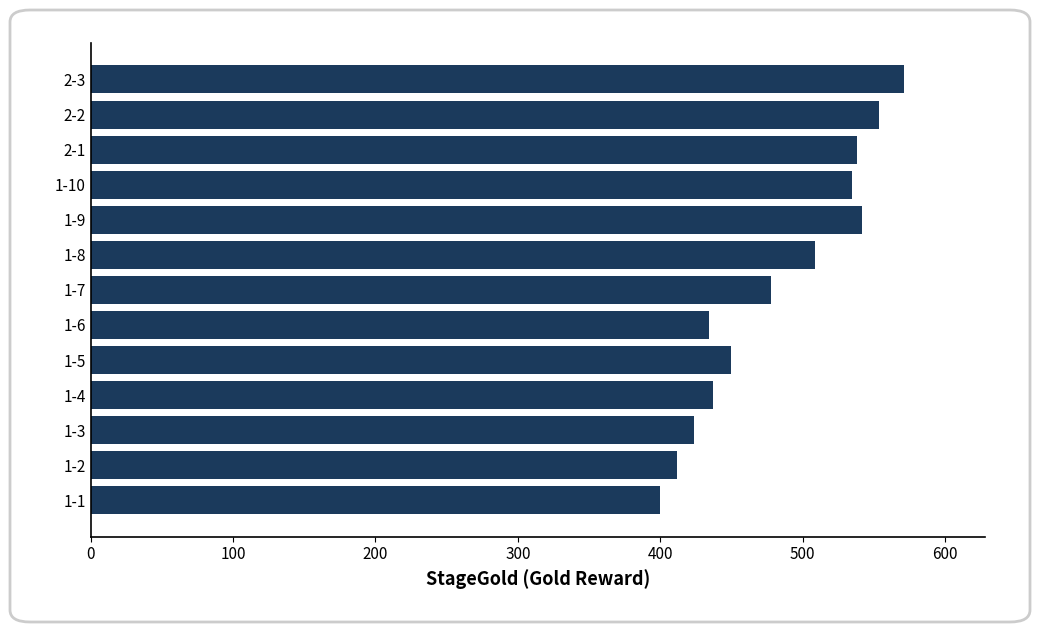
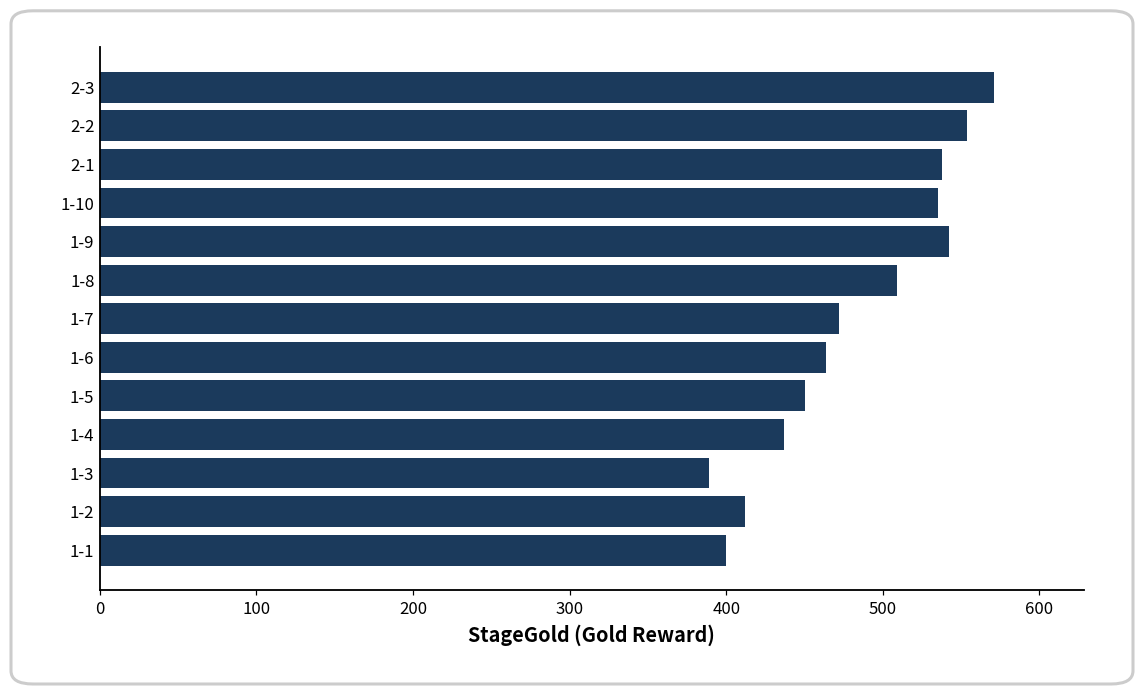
1-7: 478 -> 472
1-6: 434 -> 464
1-3: 424 -> 389
